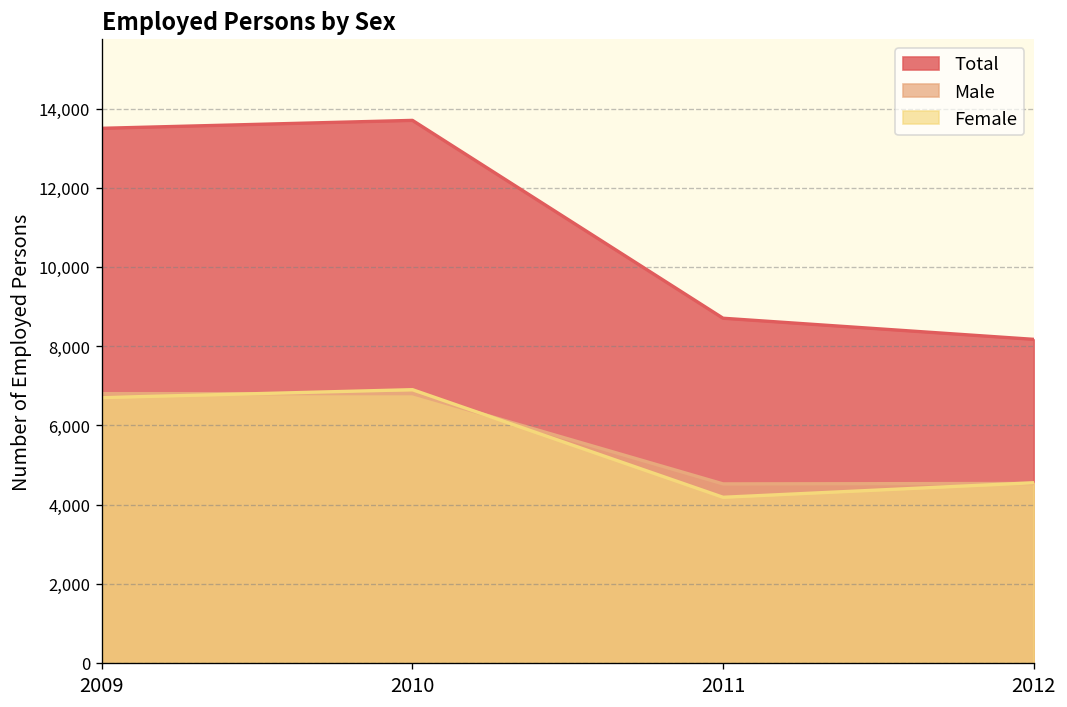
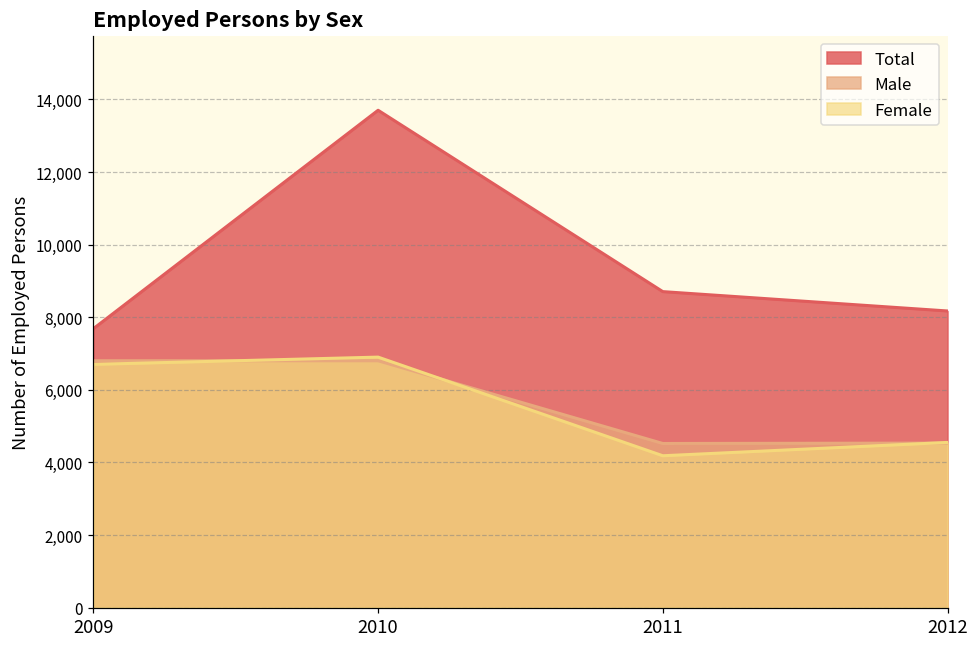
Total, 2009: 13,500 -> 7,700
